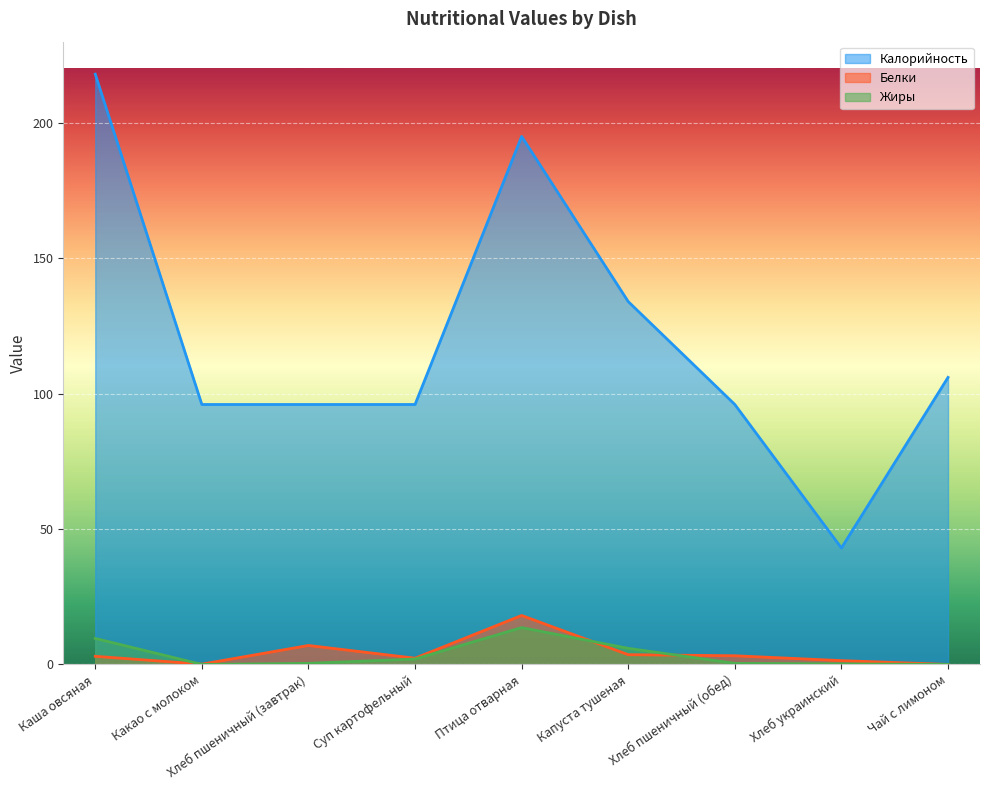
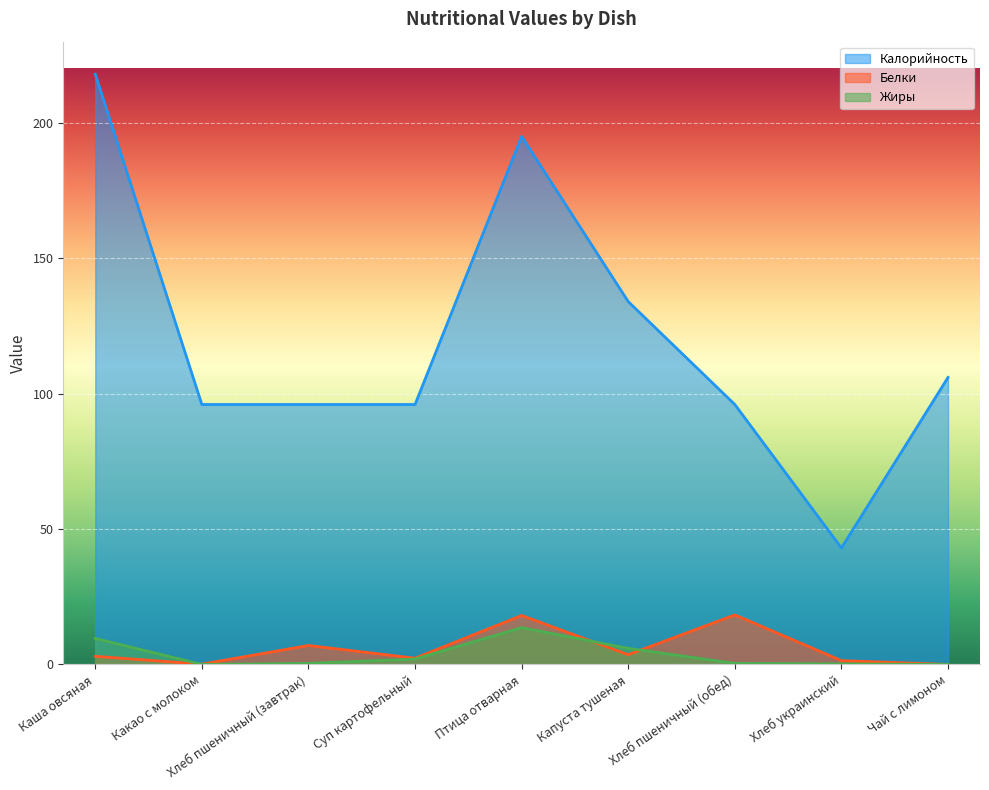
Белки, Хлеб пшеничный (обед): 3 -> 18
